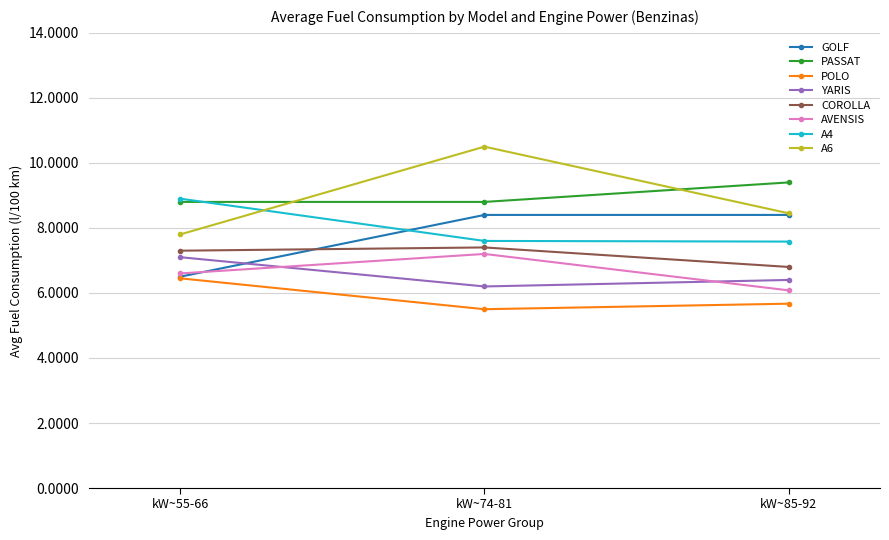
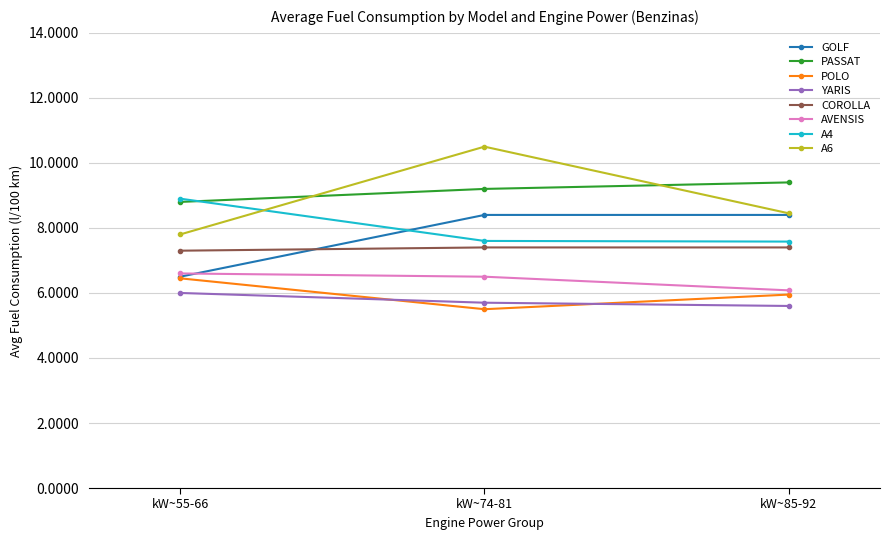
YARIS, kW~55-66: 7.1 -> 6.0
PASSAT, kW~74-81: 8.8 -> 9.2
YARIS, kW~74-81: 6.2 -> 5.7
AVENSIS, kW~74-81: 7.2 -> 6.5
POLO, kW~85-92: 5.7 -> 6.0
YARIS, kW~85-92: 6.4 -> 5.6
COROLLA, kW~85-92: 6.8 -> 7.4
